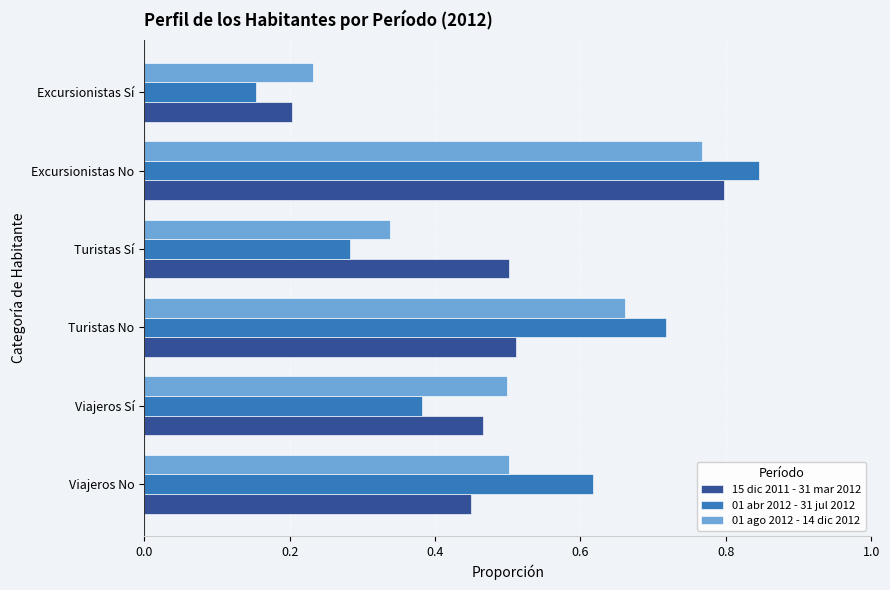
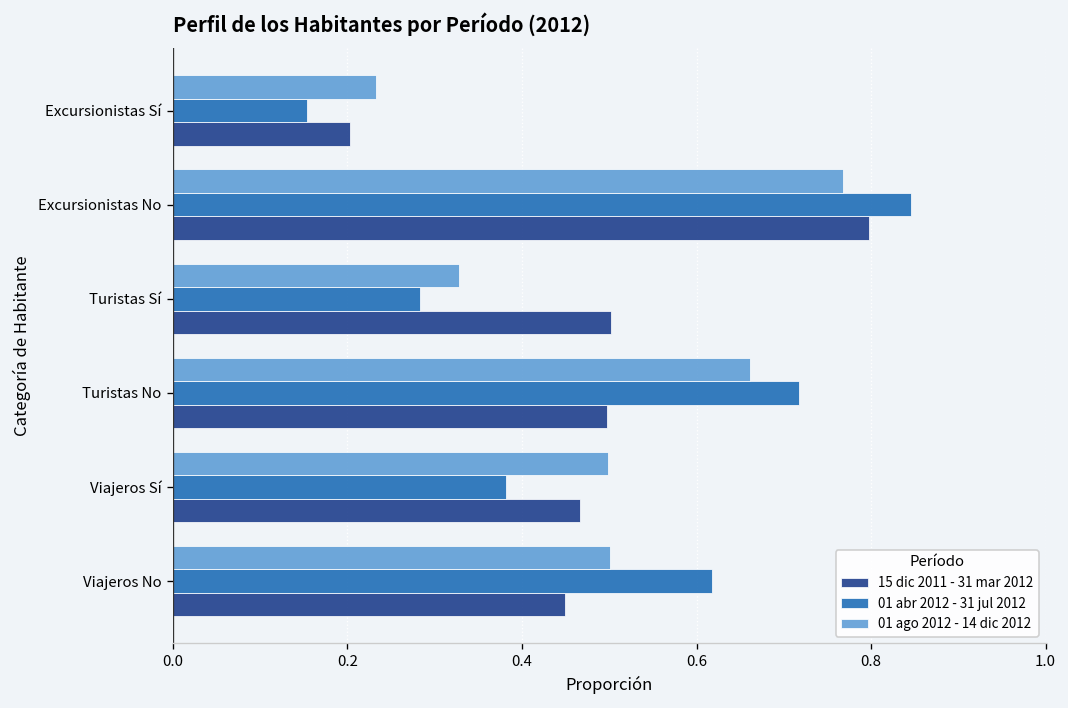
01 ago 2012 - 14 dic 2012, Turistas Sí: 0.34 -> 0.33
15 dic 2011 - 31 mar 2012, Turistas No: 0.51 -> 0.50
